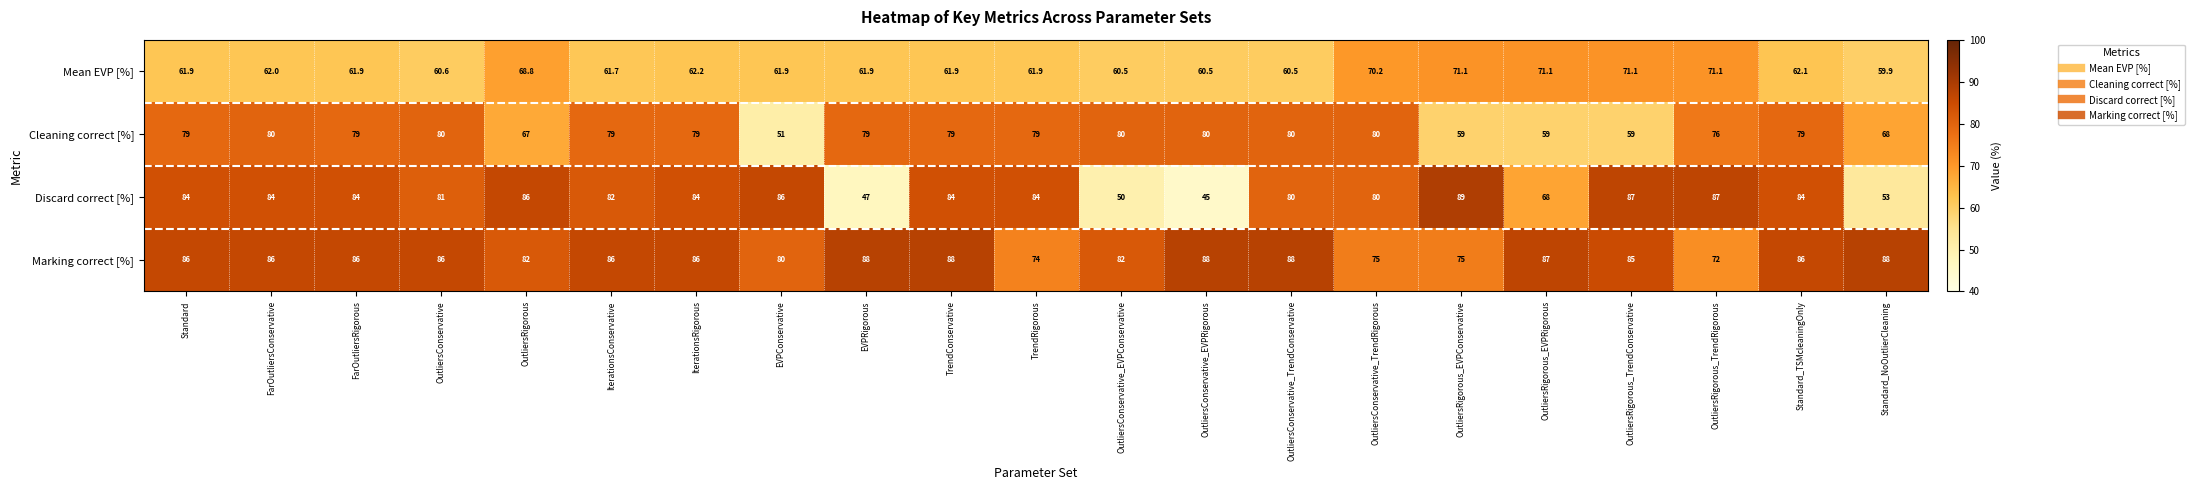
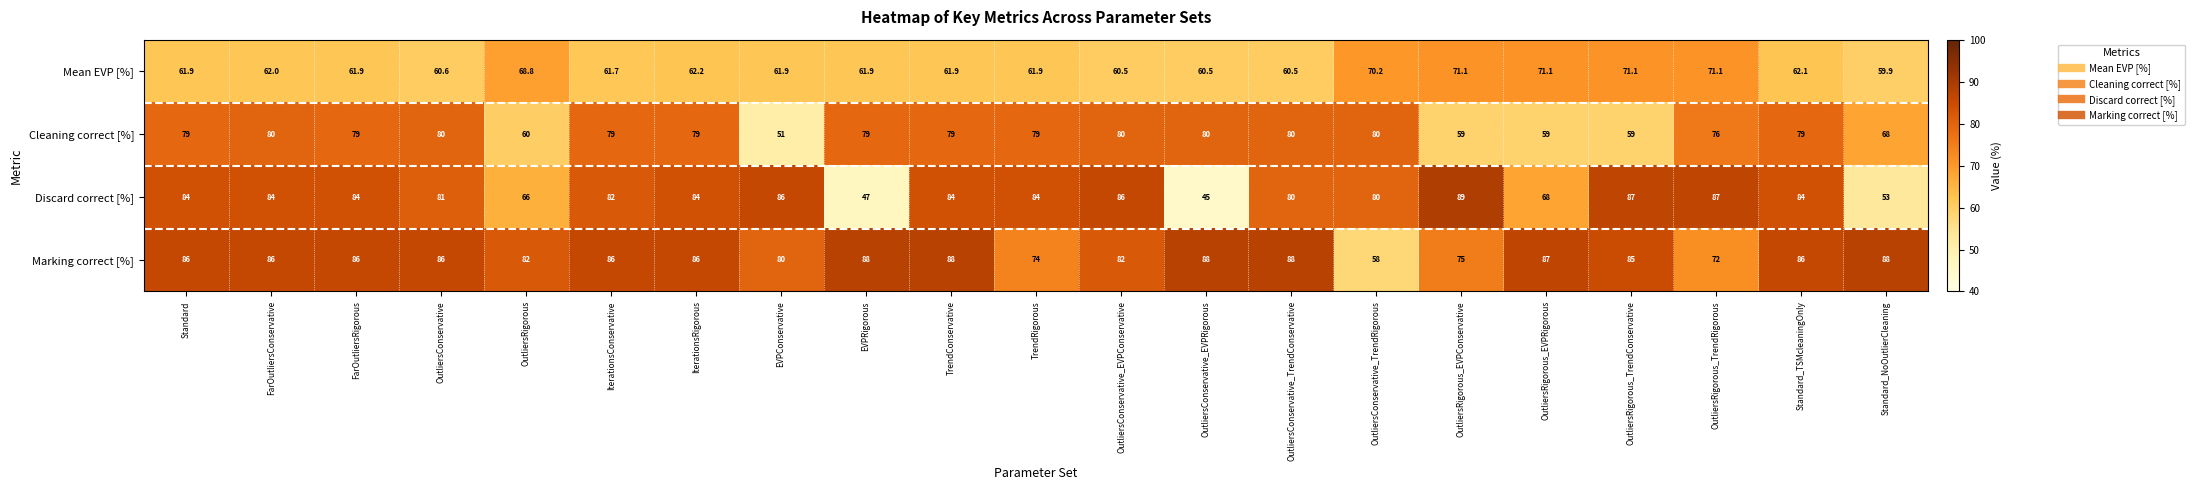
Cleaning correct [%], OutliersRigorous: 67 -> 60
Discard correct [%], OutliersRigorous: 86 -> 66
Discard correct [%], OutliersConservative_EVPConservative: 50 -> 86
Marking correct [%], OutliersConservative_TrendRigorous: 75 -> 58
